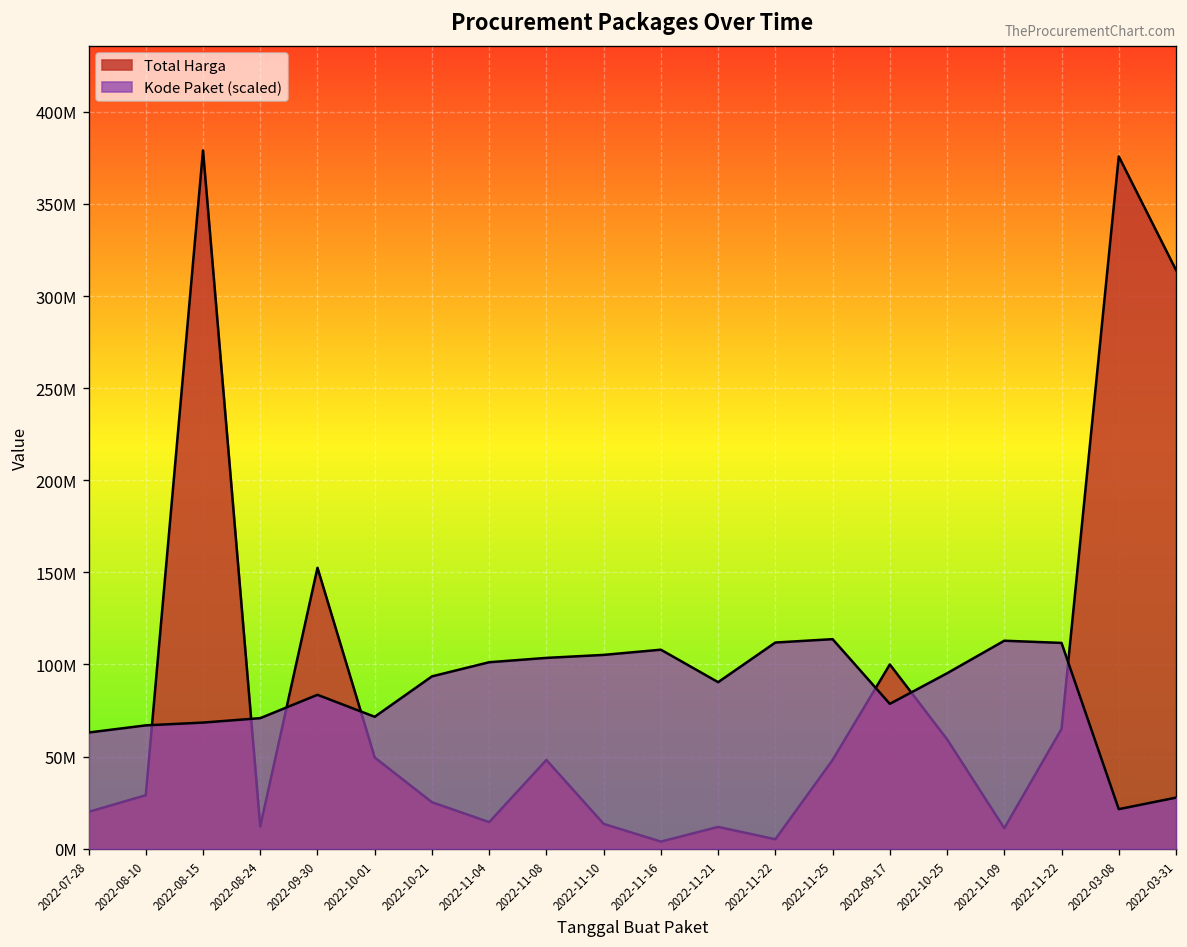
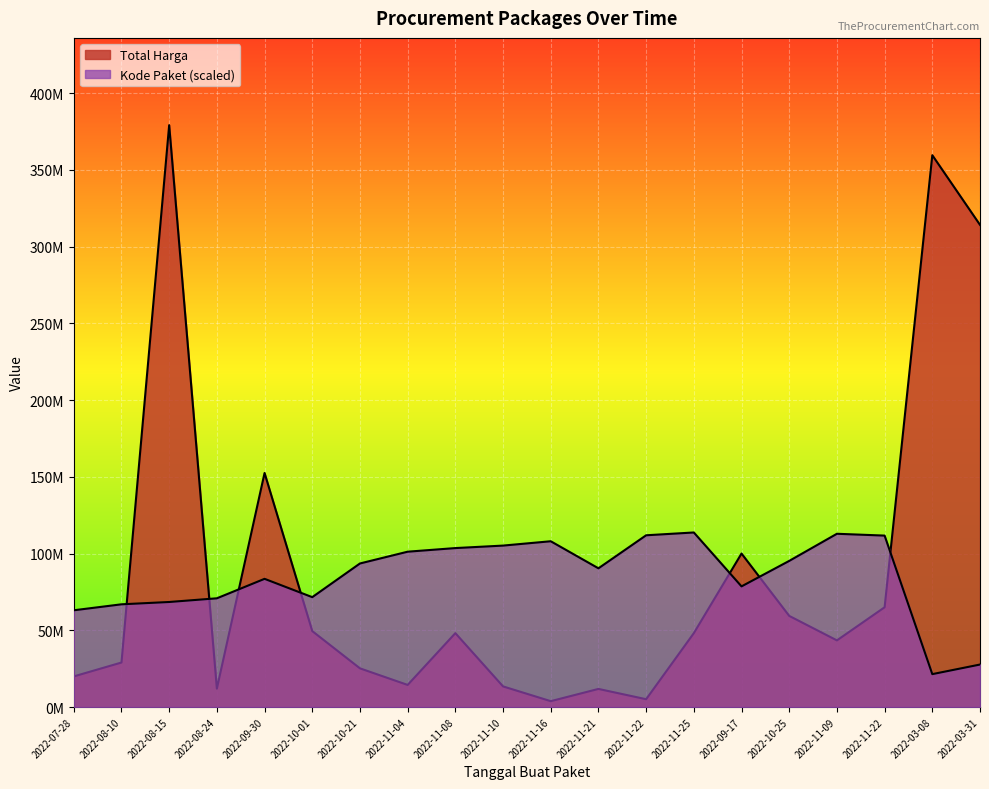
Total Harga, 2022-11-09: 11000000 -> 43000000
Total Harga, 2022-03-08: 376000000 -> 360000000
